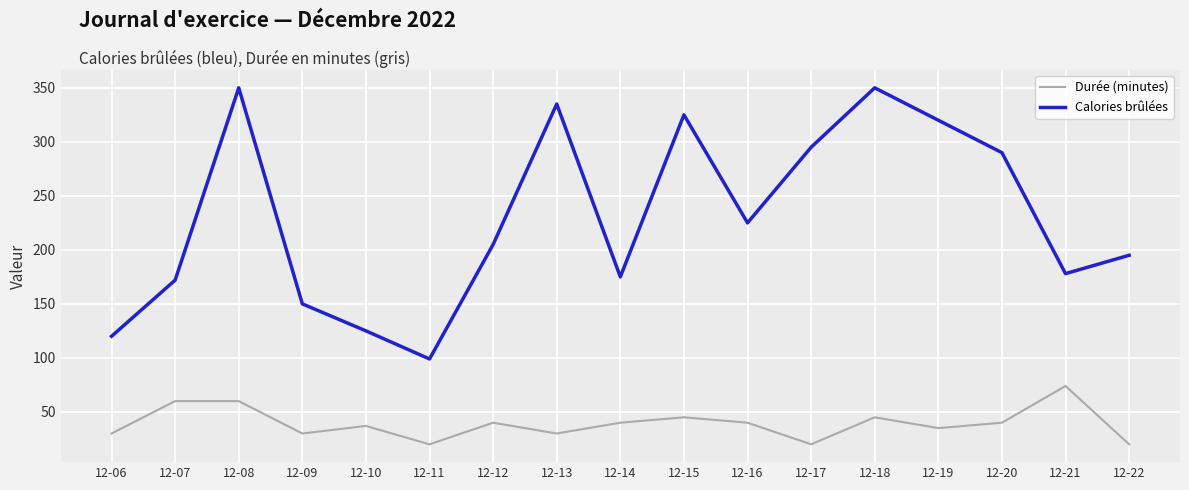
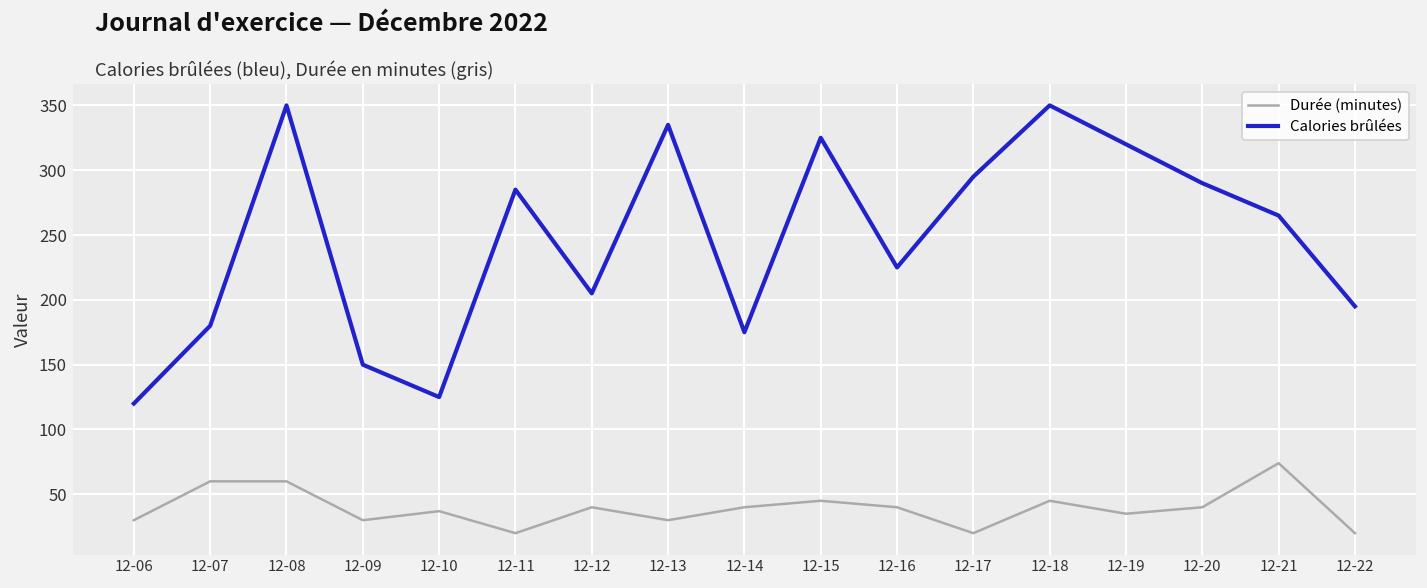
Calories brûlées, 12-07: 172 -> 180
Calories brûlées, 12-11: 99 -> 285
Calories brûlées, 12-21: 178 -> 265
